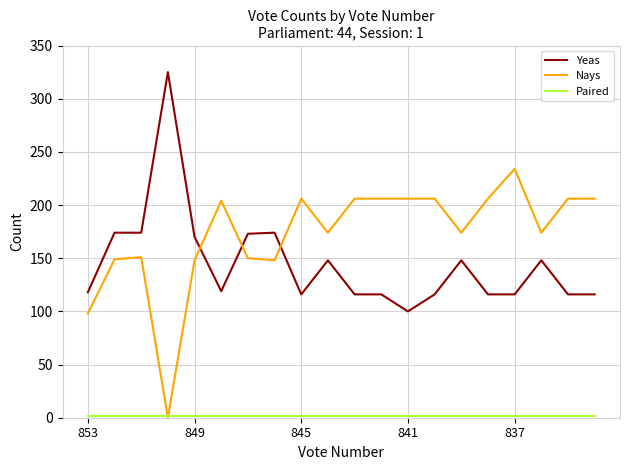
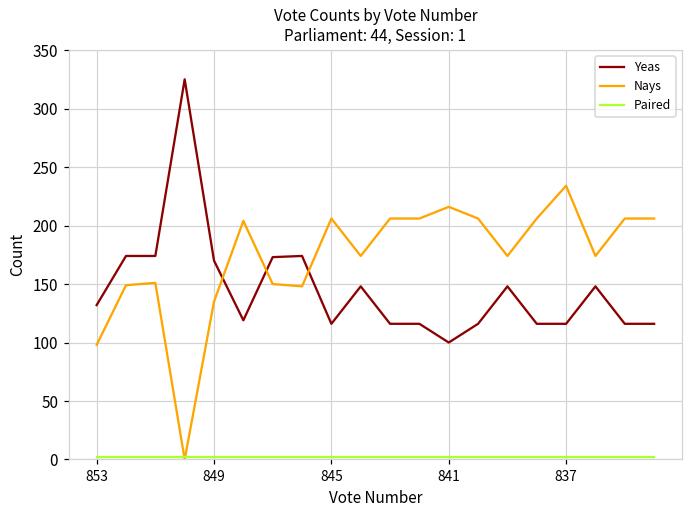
Yeas, 853: 118 -> 132
Nays, 849: 148 -> 135
Nays, 841: 206 -> 216
